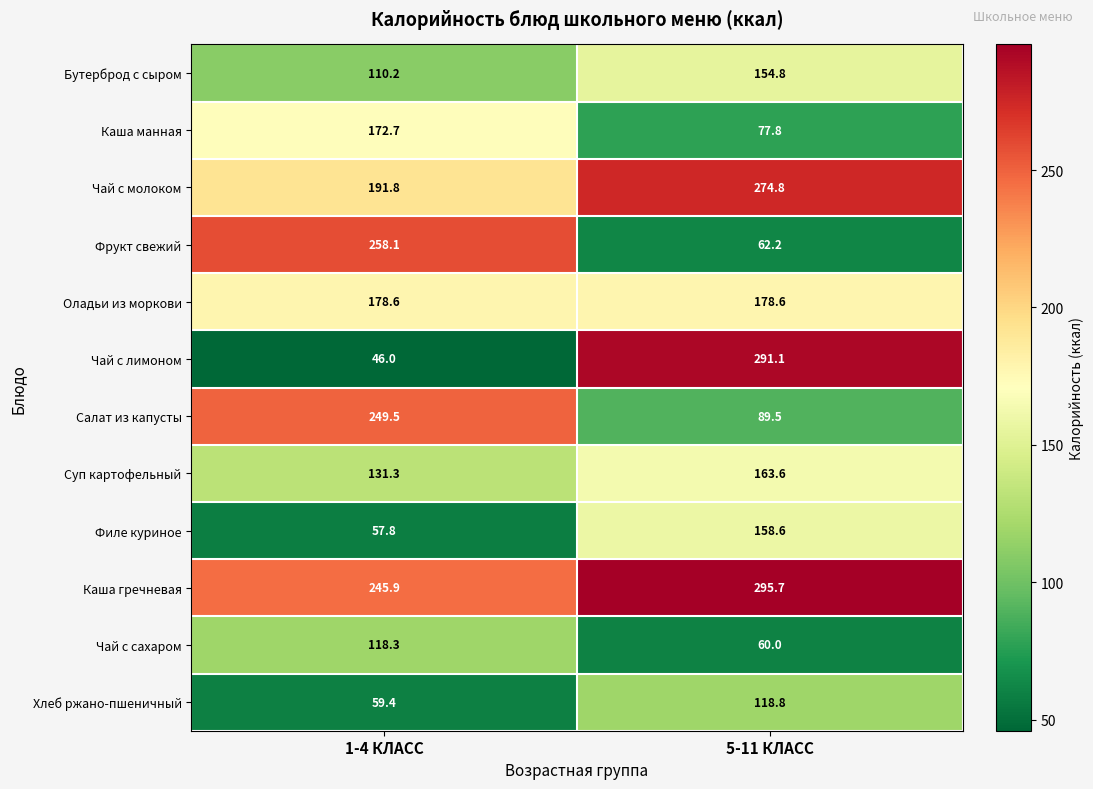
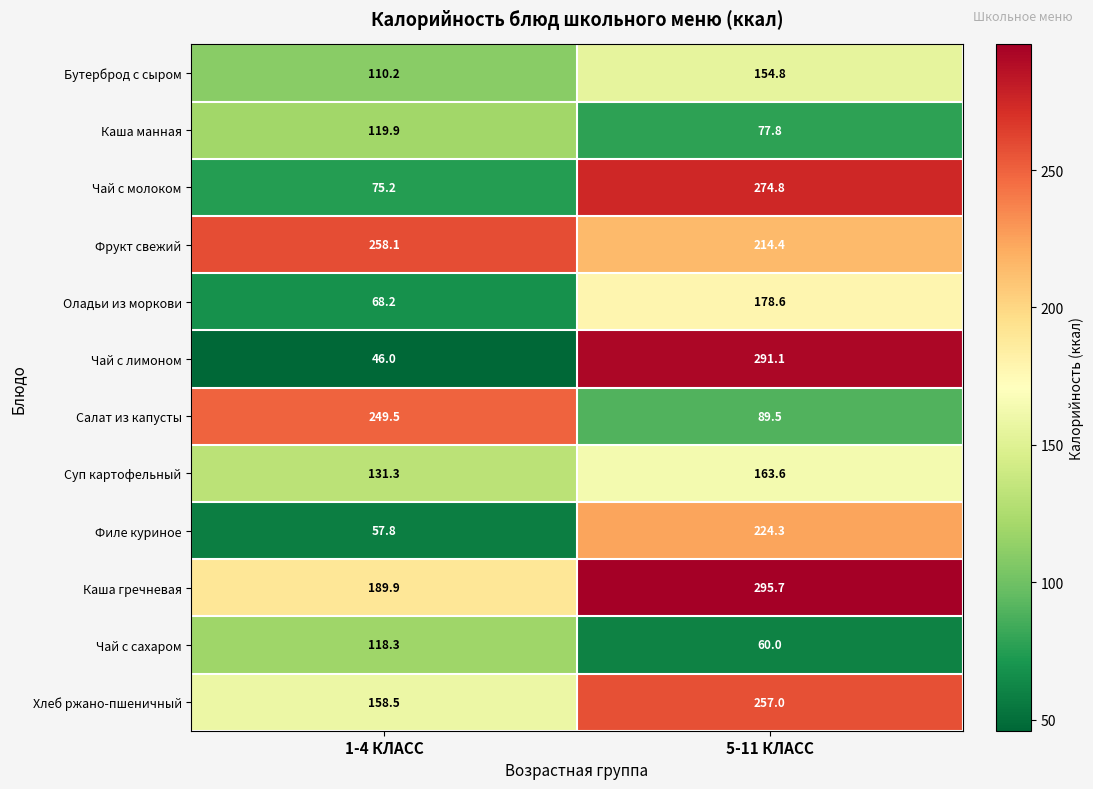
Каша манная, 1-4 КЛАСС: 172.7 -> 119.9
Чай с молоком, 1-4 КЛАСС: 191.8 -> 75.2
Фрукт свежий, 5-11 КЛАСС: 62.2 -> 214.4
Оладьи из моркови, 1-4 КЛАСС: 178.6 -> 68.2
Филе куриное, 5-11 КЛАСС: 158.6 -> 224.3
Каша гречневая, 1-4 КЛАСС: 245.9 -> 189.9
Хлеб ржано-пшеничный, 1-4 КЛАСС: 59.4 -> 158.5
Хлеб ржано-пшеничный, 5-11 КЛАСС: 118.8 -> 257.0
